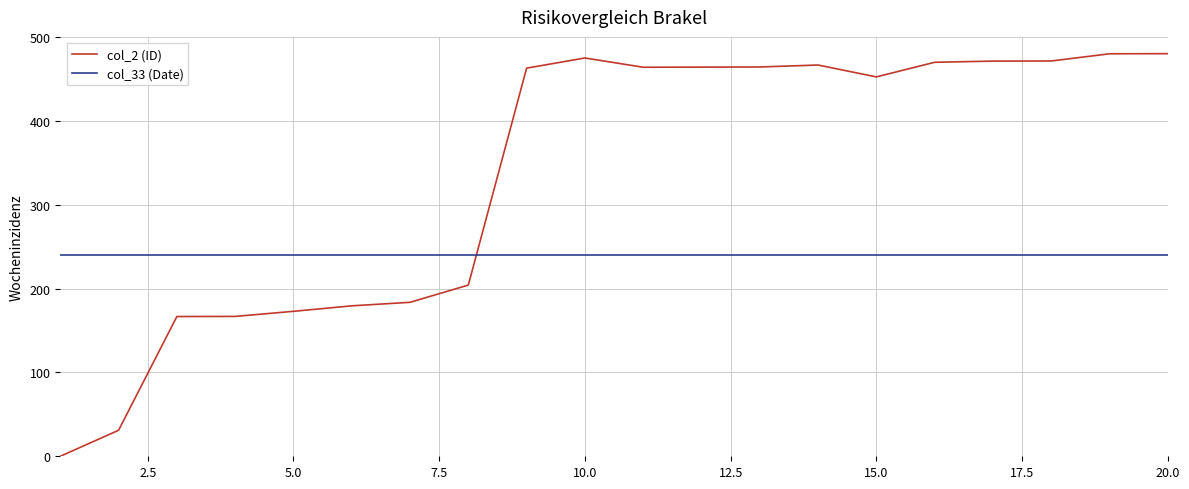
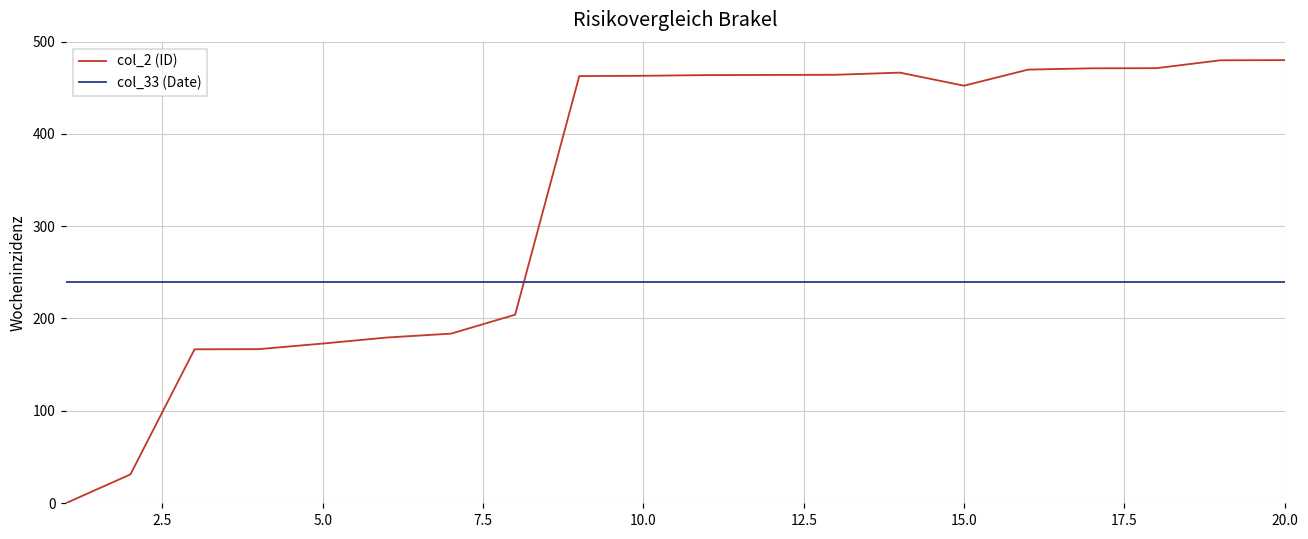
col_2 (ID), 10.0: 470 -> 460
